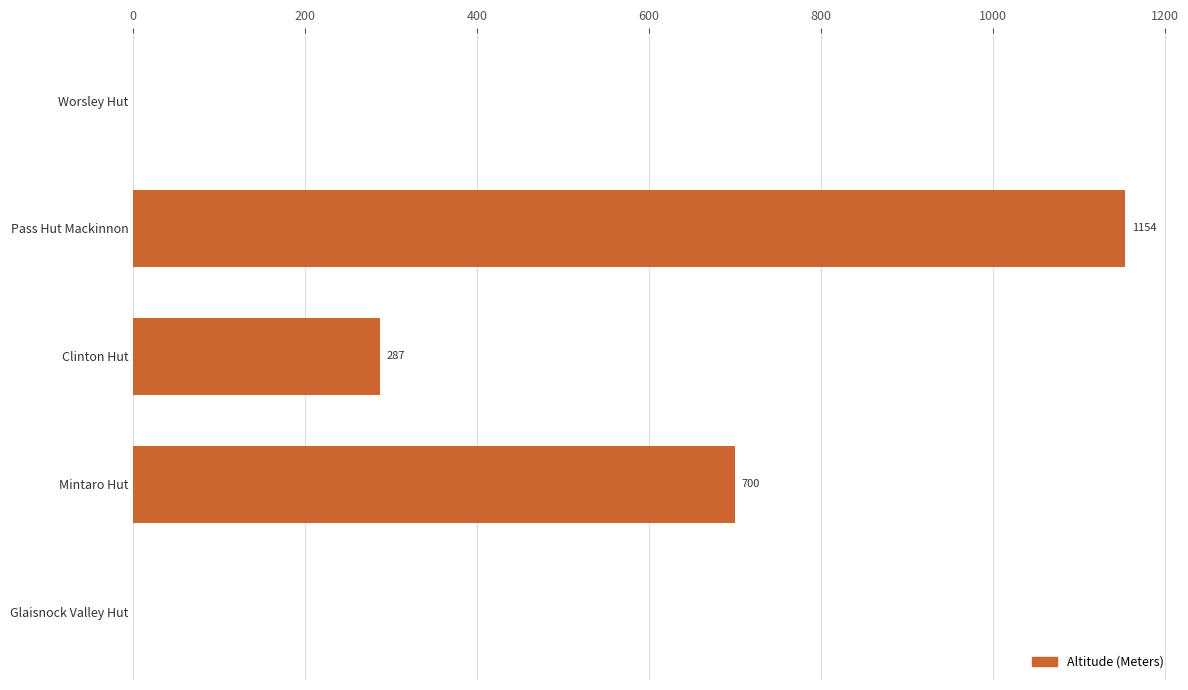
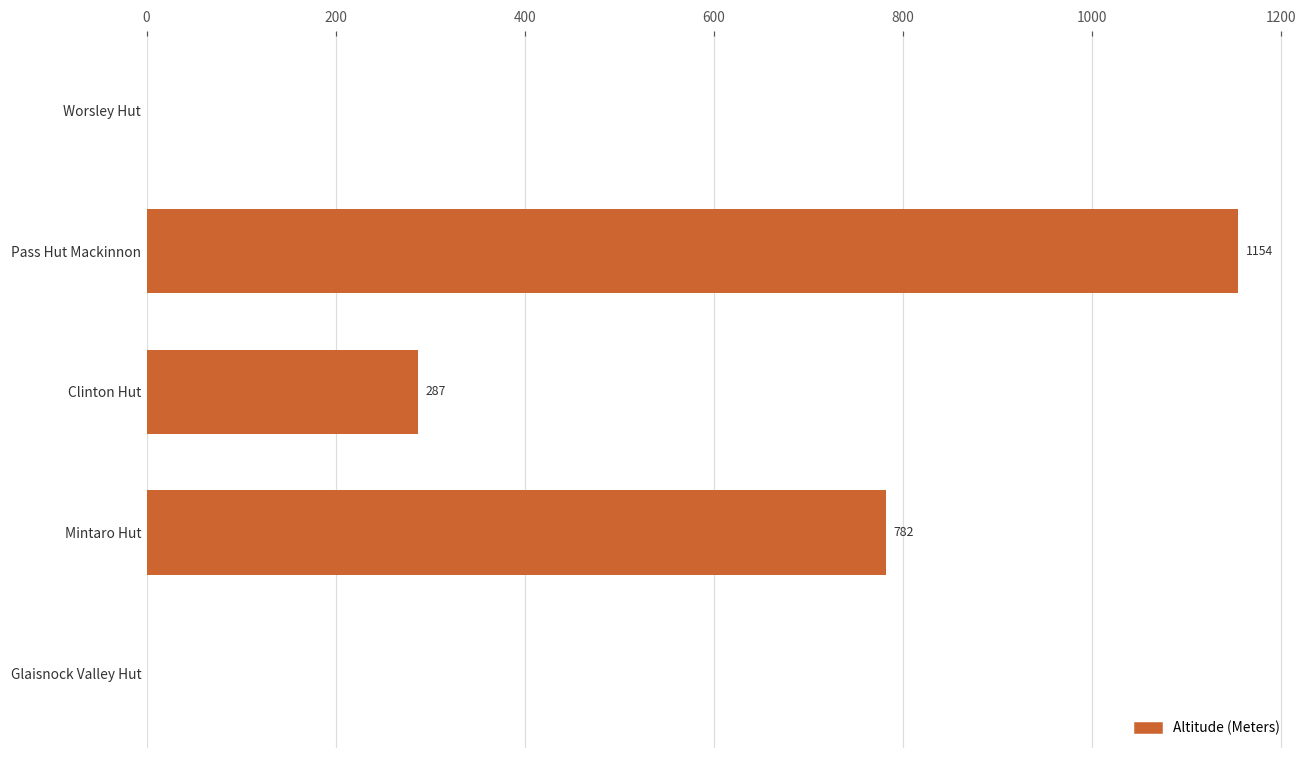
Mintaro Hut: 700 -> 782
